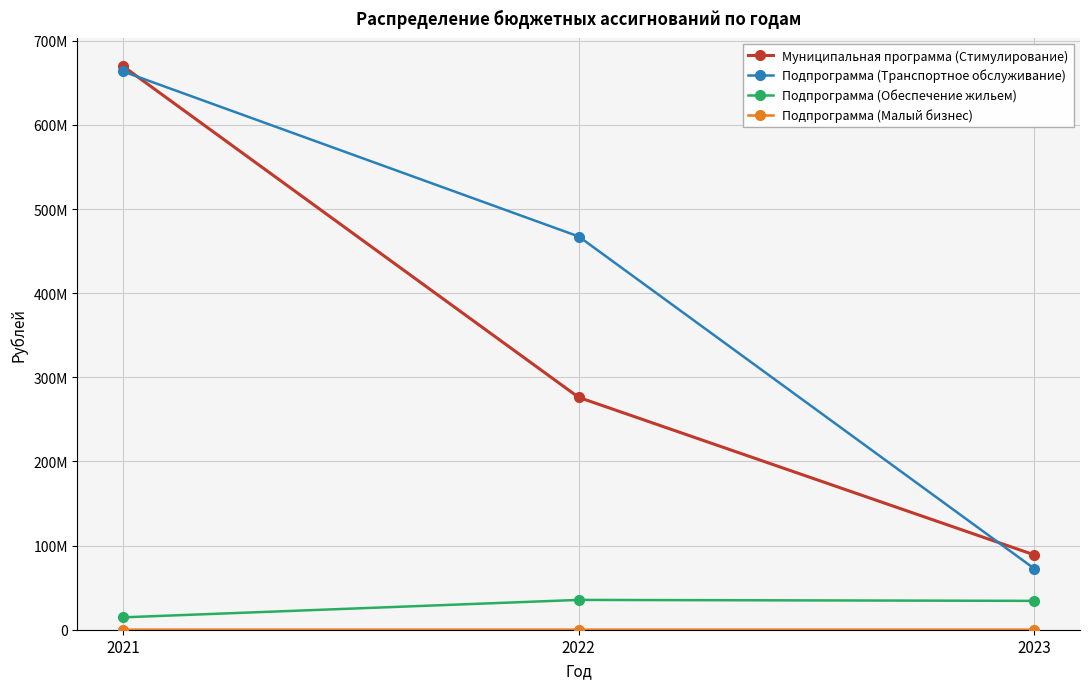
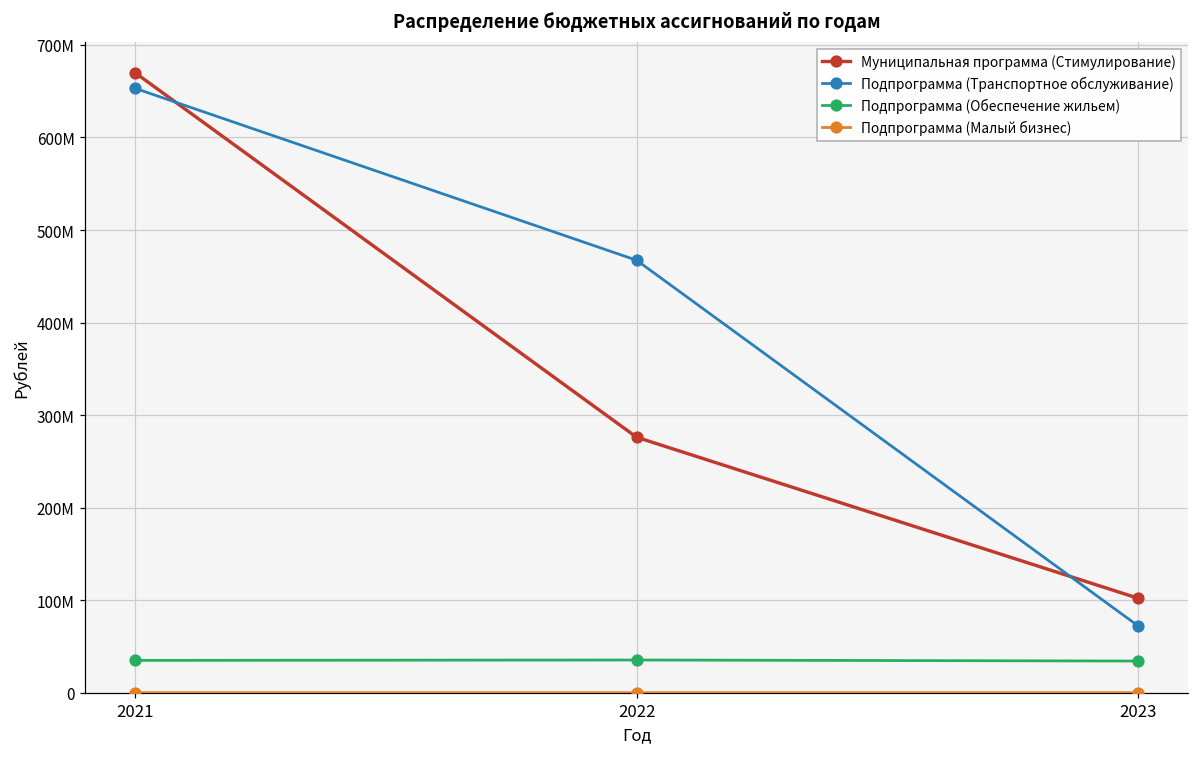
Подпрограмма (Транспортное обслуживание), 2021: 660000000 -> 650000000
Подпрограмма (Обеспечение жильем), 2021: 10000000 -> 40000000
Муниципальная программа (Стимулирование), 2023: 90000000 -> 100000000
